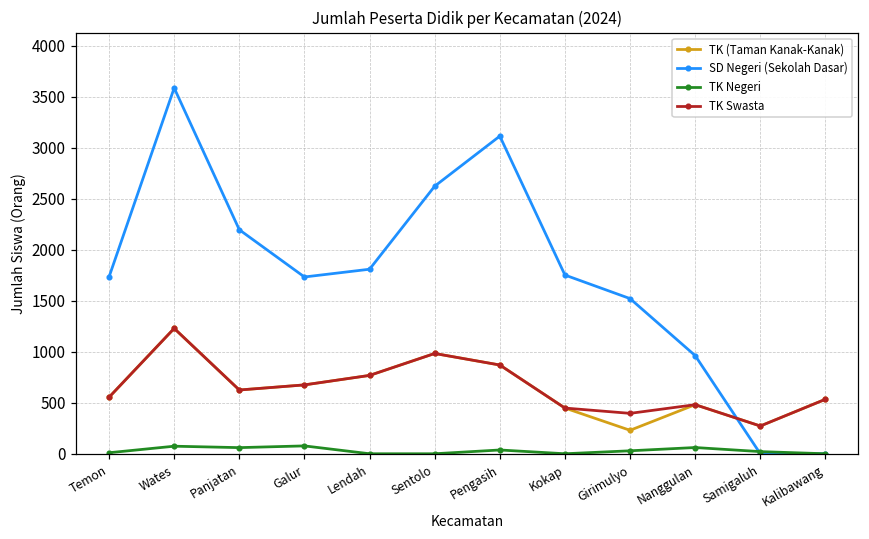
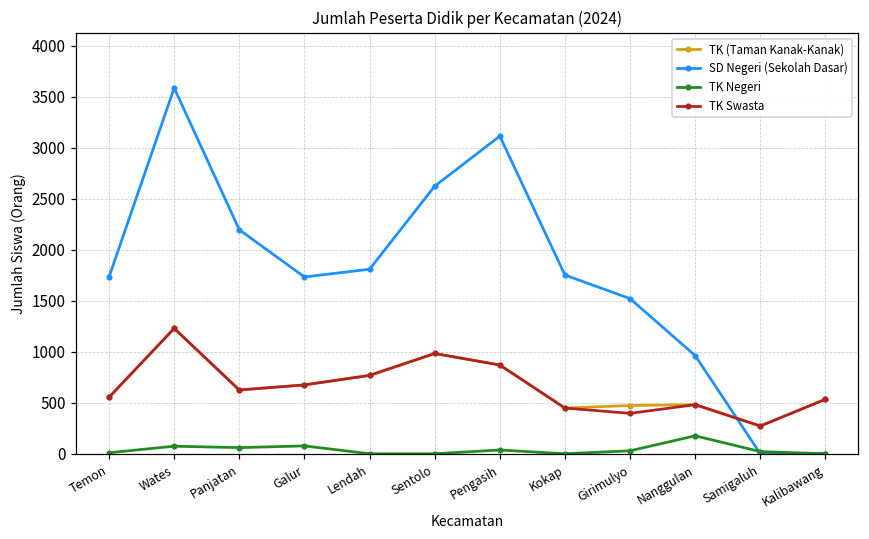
TK (Taman Kanak-Kanak), Girimulyo: 200 -> 500
TK Negeri, Nanggulan: 100 -> 200
